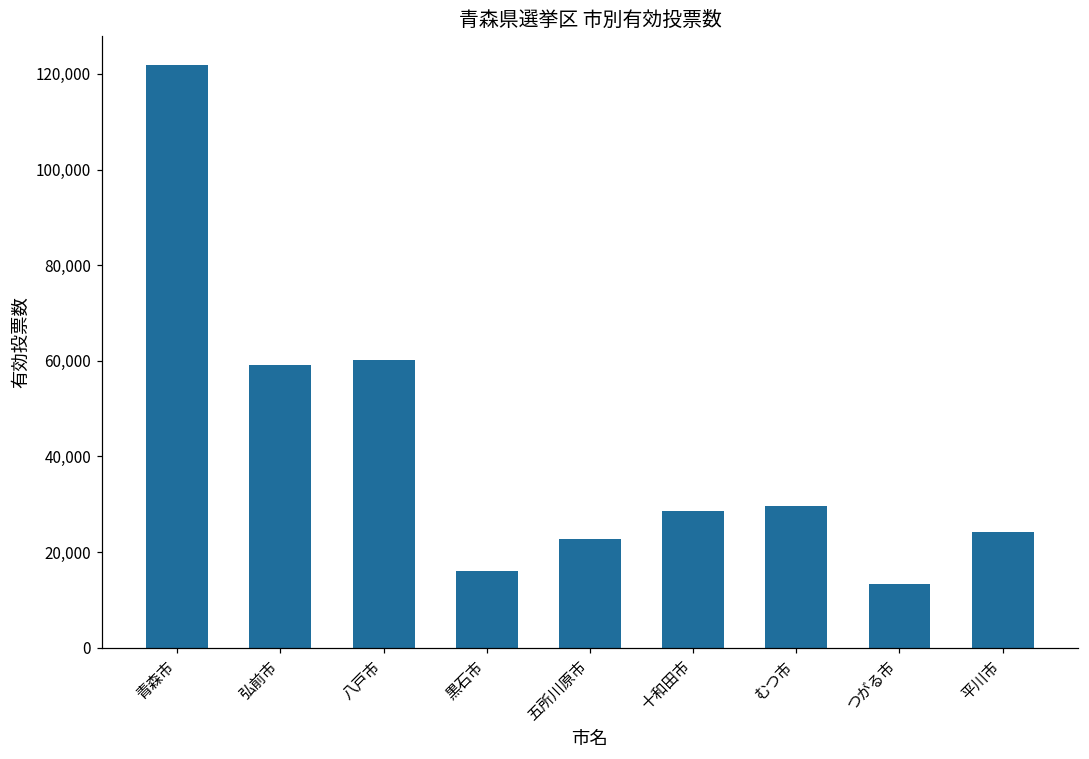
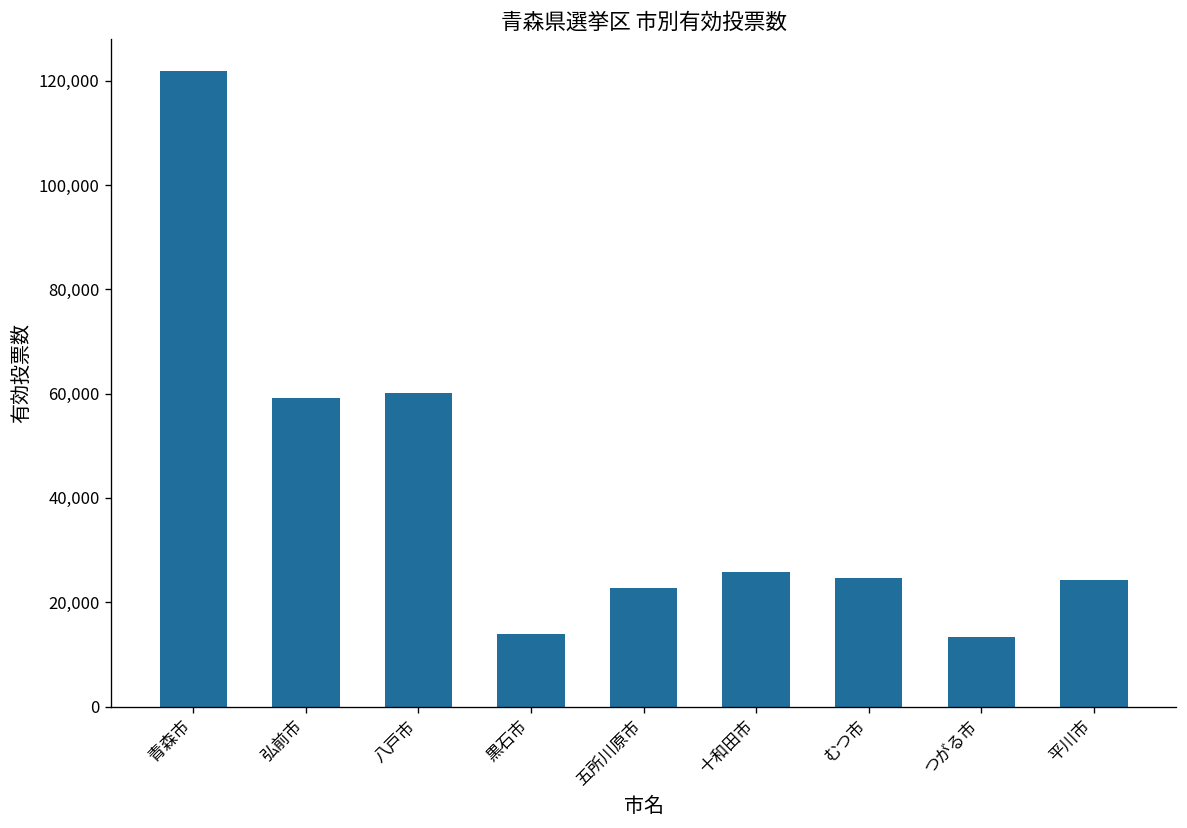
黒石市: 16,000 -> 14,000
十和田市: 29,000 -> 26,000
むつ市: 30,000 -> 25,000
